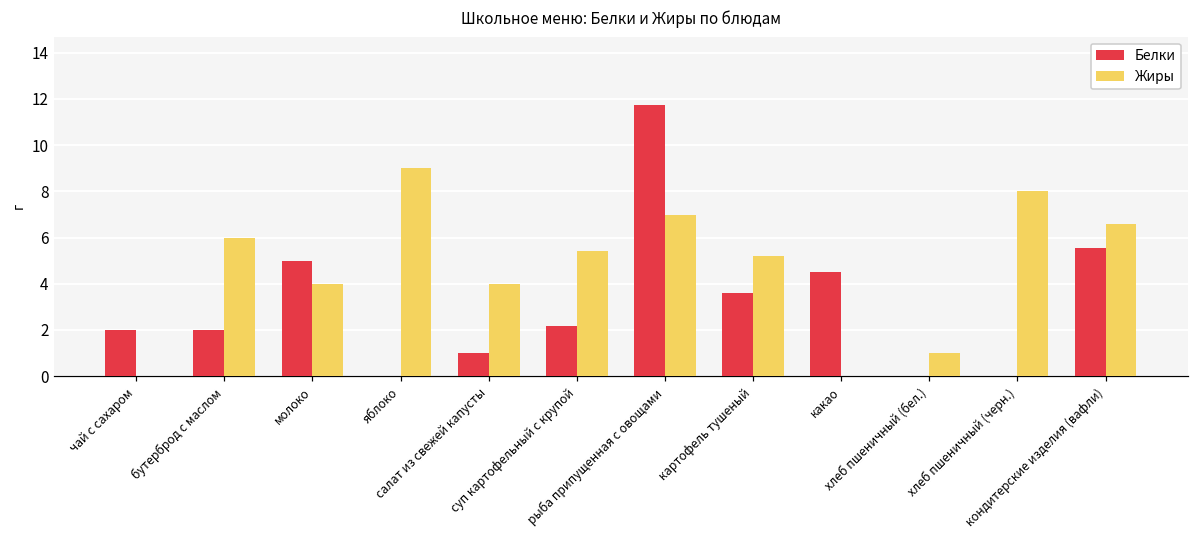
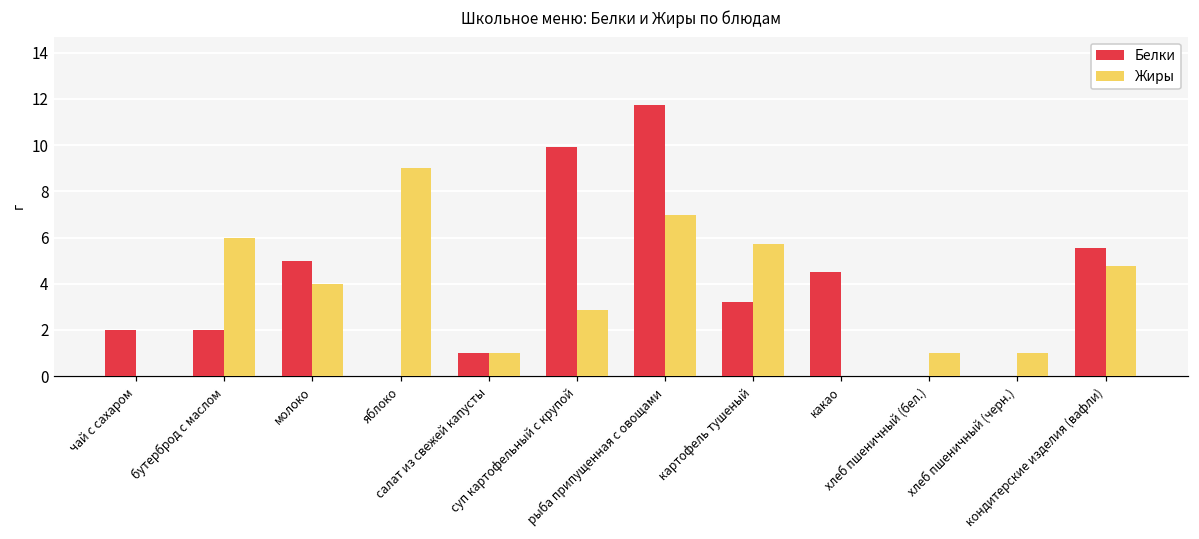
Жиры, салат из свежей капусты: 4 -> 1
Белки, суп картофельный с крупой: 2.2 -> 9.9
Жиры, суп картофельный с крупой: 5.4 -> 2.8
Белки, картофель тушеный: 3.6 -> 3.2
Жиры, картофель тушеный: 5.2 -> 5.7
Жиры, хлеб пшеничный (черн.): 8 -> 1
Жиры, кондитерские изделия (вафли): 6.6 -> 4.8
